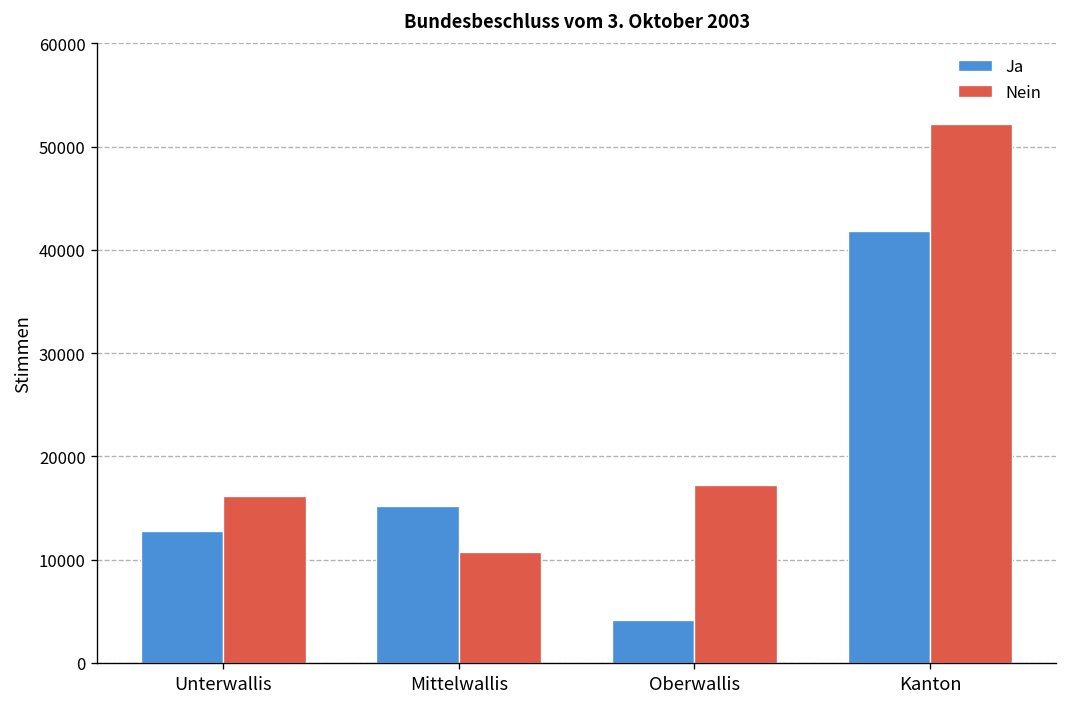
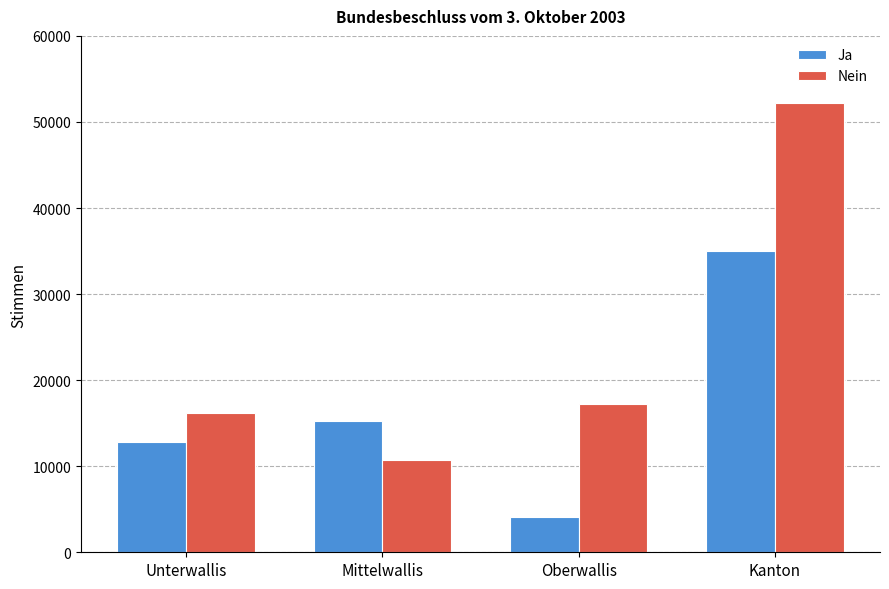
Ja, Kanton: 42000 -> 35000
